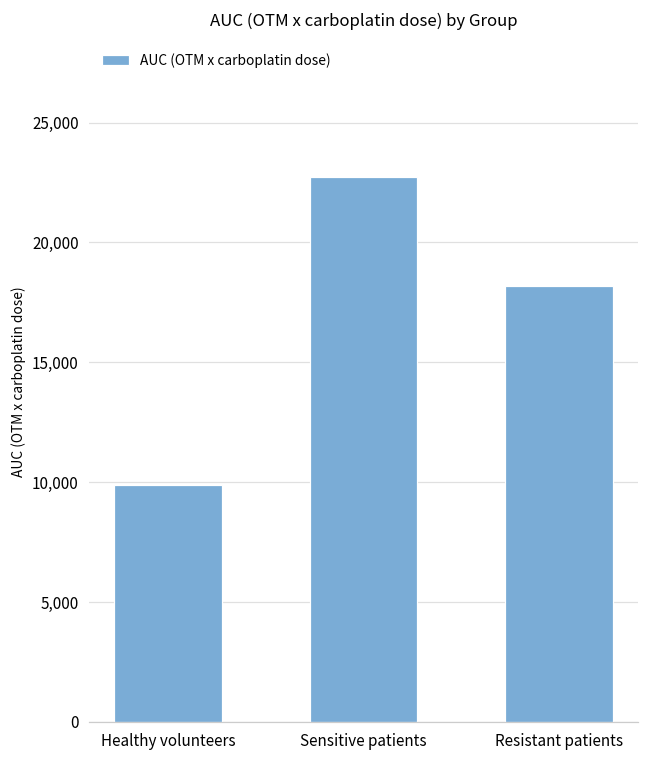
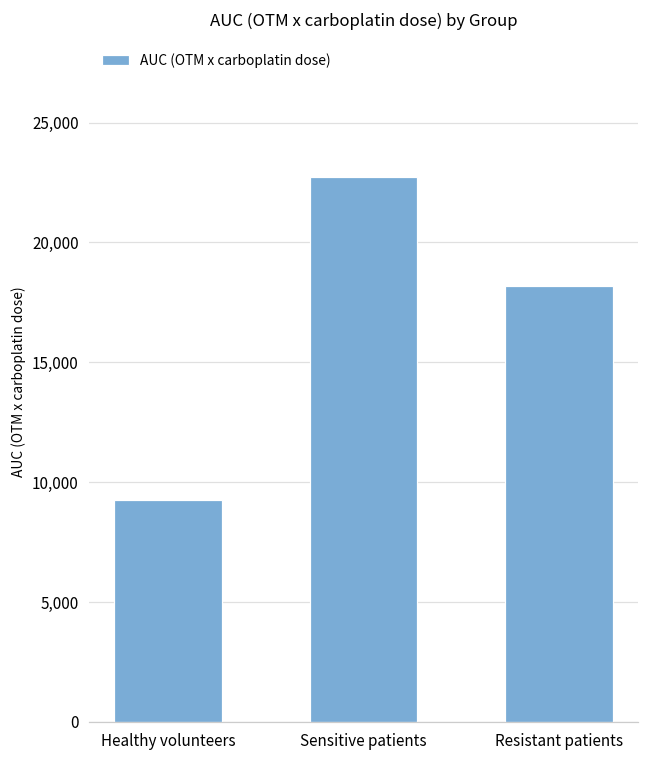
Healthy volunteers: 9,900 -> 9,300
